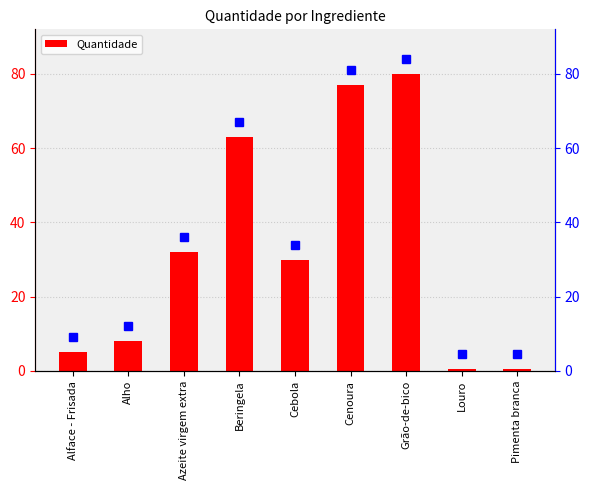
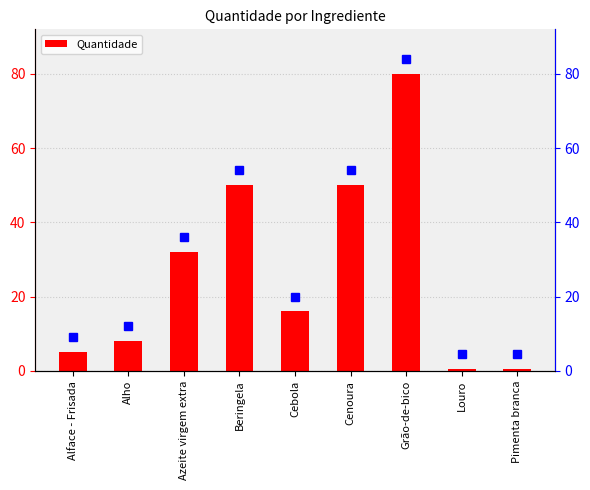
Quantidade, Beringela: 63 -> 50
Quantidade, Cebola: 30 -> 16
Quantidade, Cenoura: 77 -> 50
